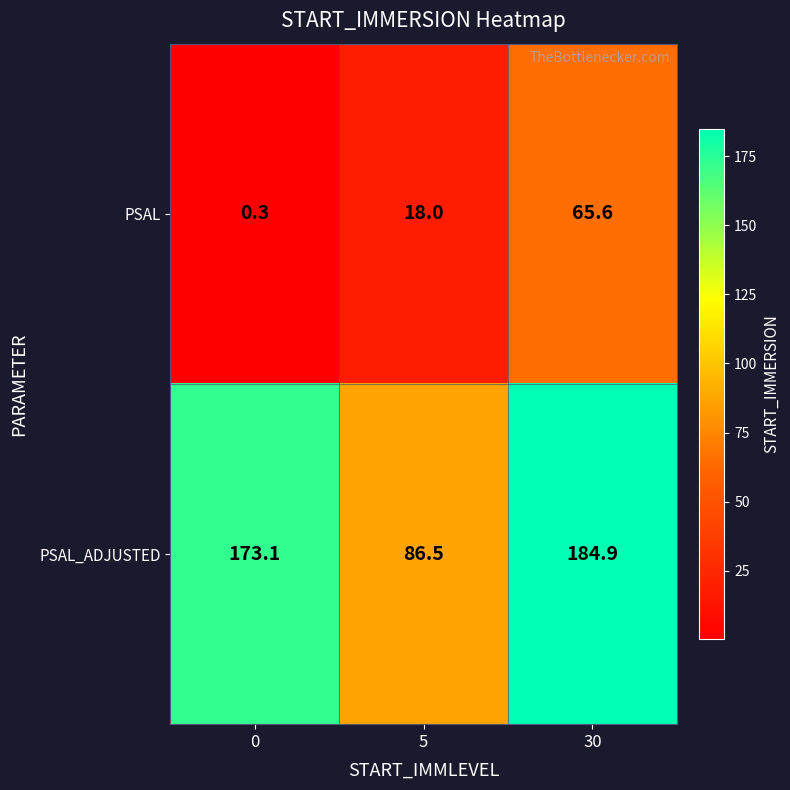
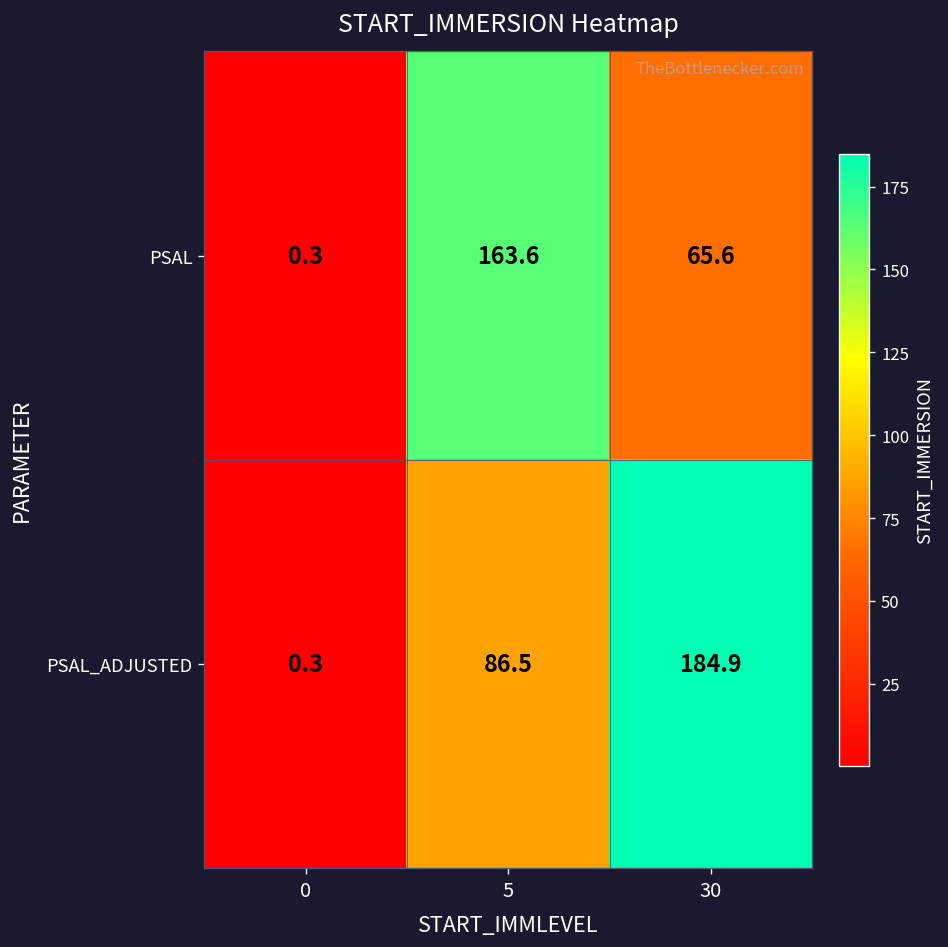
PSAL, 5: 18.0 -> 163.6
PSAL_ADJUSTED, 0: 173.1 -> 0.3
